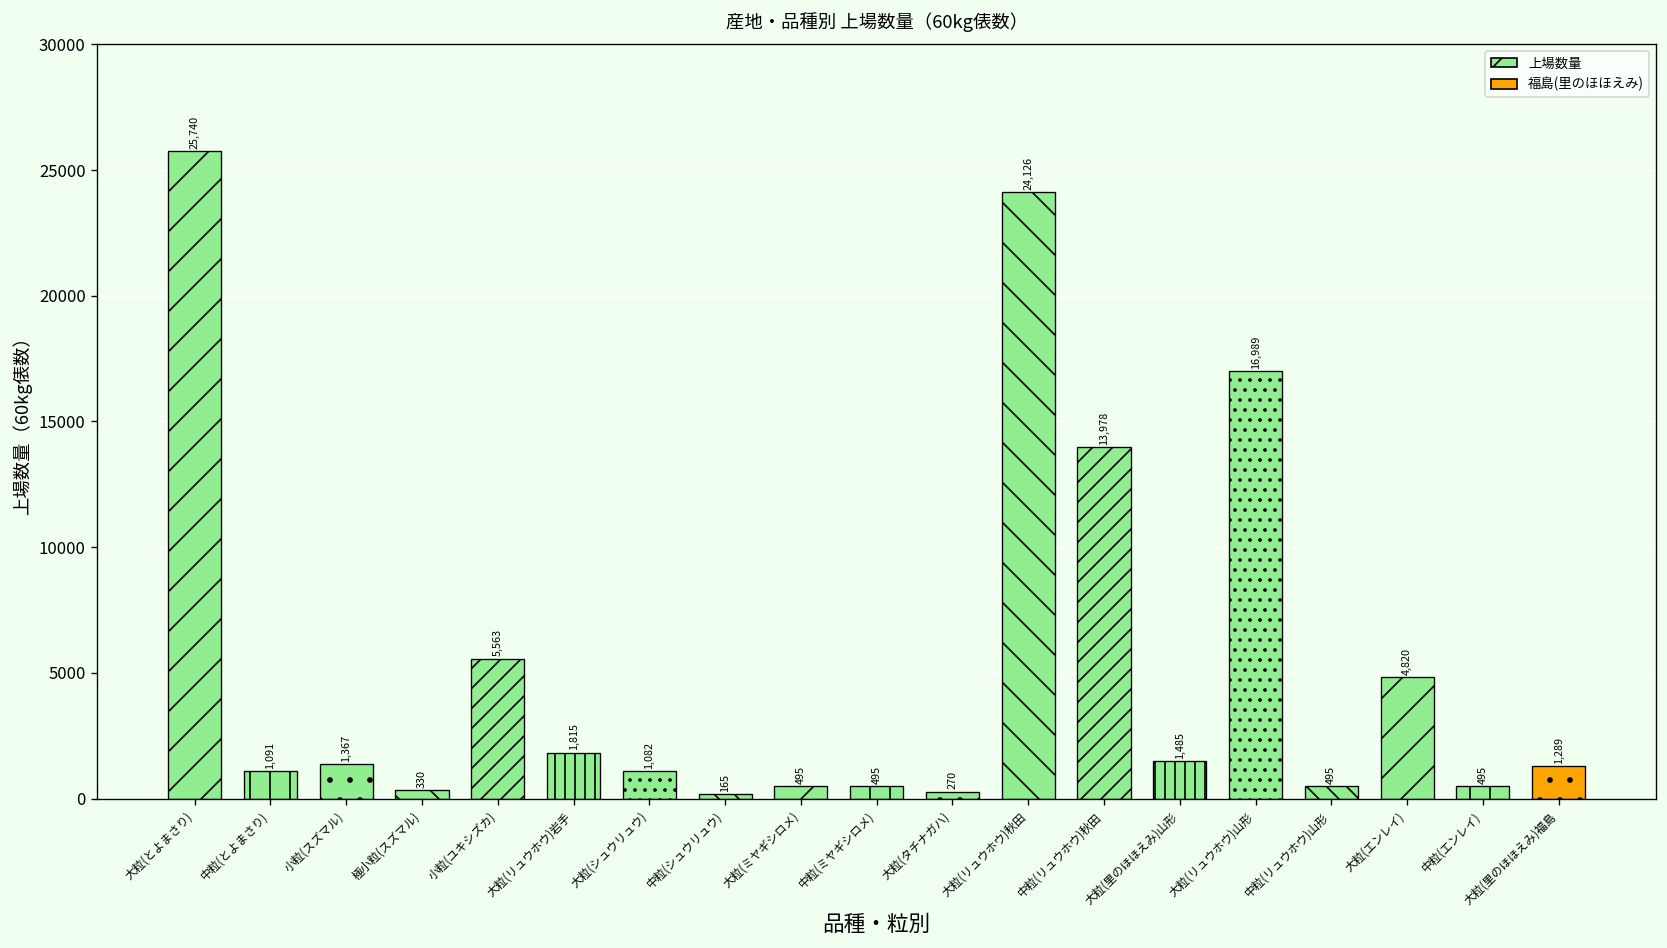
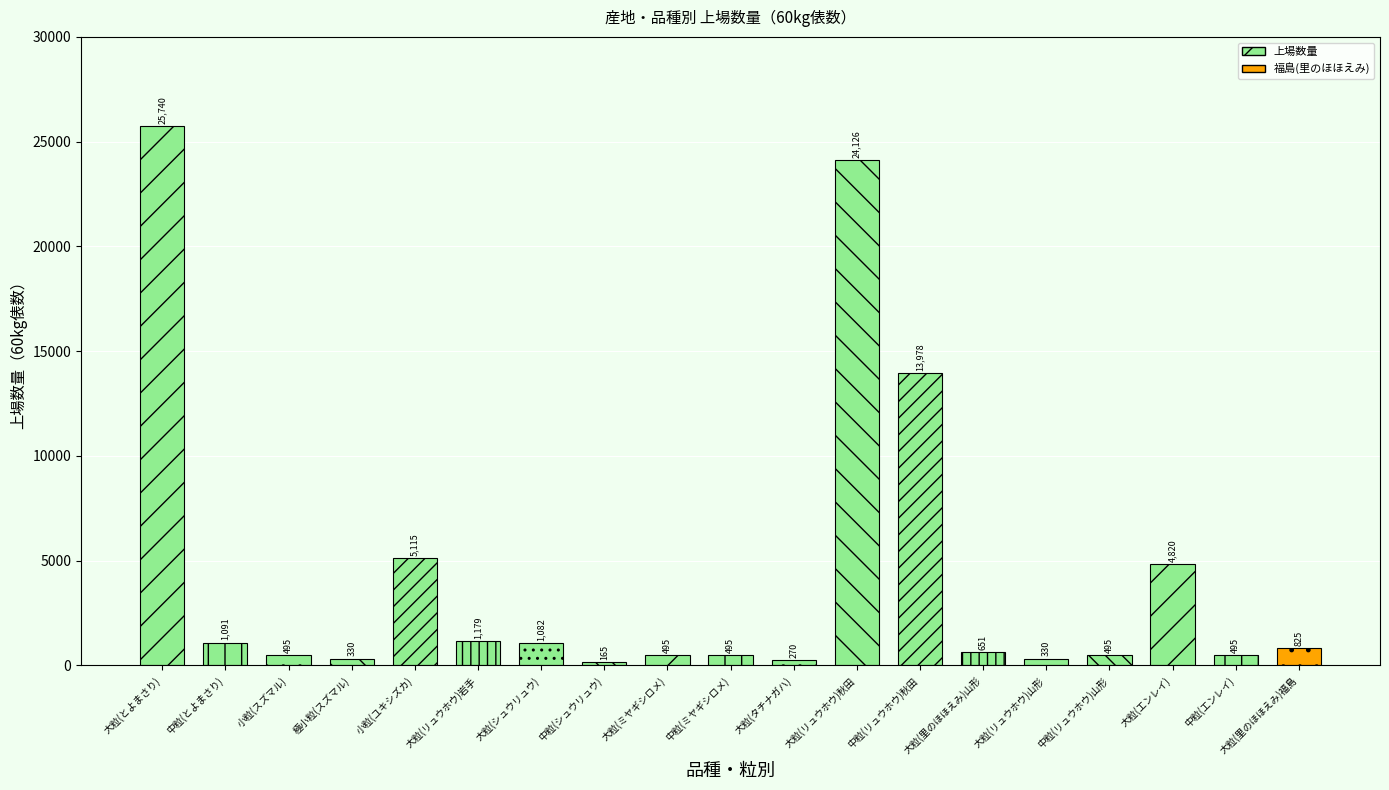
小粒(スズマル): 1,367 -> 495
小粒(ユキシズカ): 5,563 -> 5,115
大粒(リュウホウ)岩手: 1,815 -> 1,179
大粒(里のほほえみ)山形: 1,485 -> 651
大粒(リュウホウ)山形: 16,989 -> 330
大粒(里のほほえみ)福島: 1,289 -> 825
